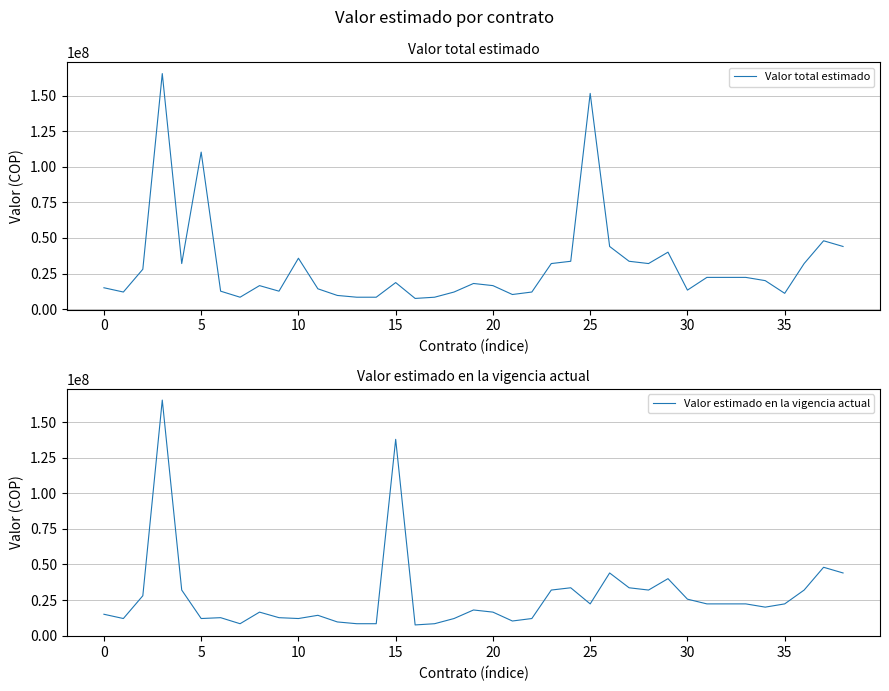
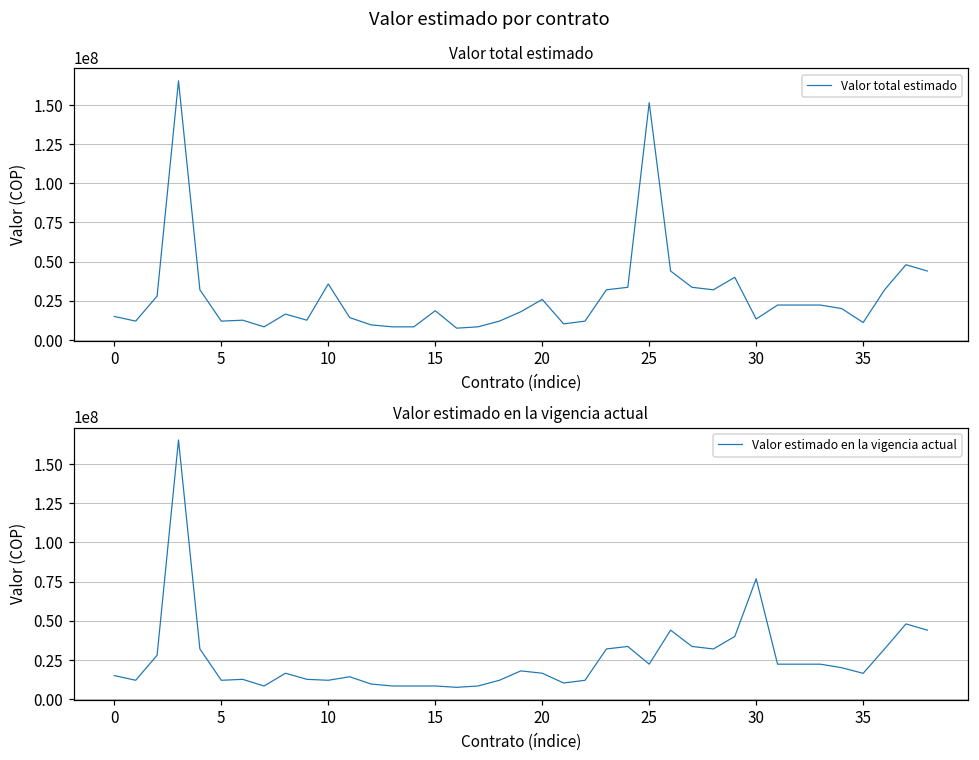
Valor total estimado, 5: 110000000 -> 12000000
Valor total estimado, 20: 17000000 -> 26000000
Valor estimado en la vigencia actual, 15: 138000000 -> 8000000
Valor estimado en la vigencia actual, 30: 26000000 -> 77000000
Valor estimado en la vigencia actual, 35: 22000000 -> 16000000
